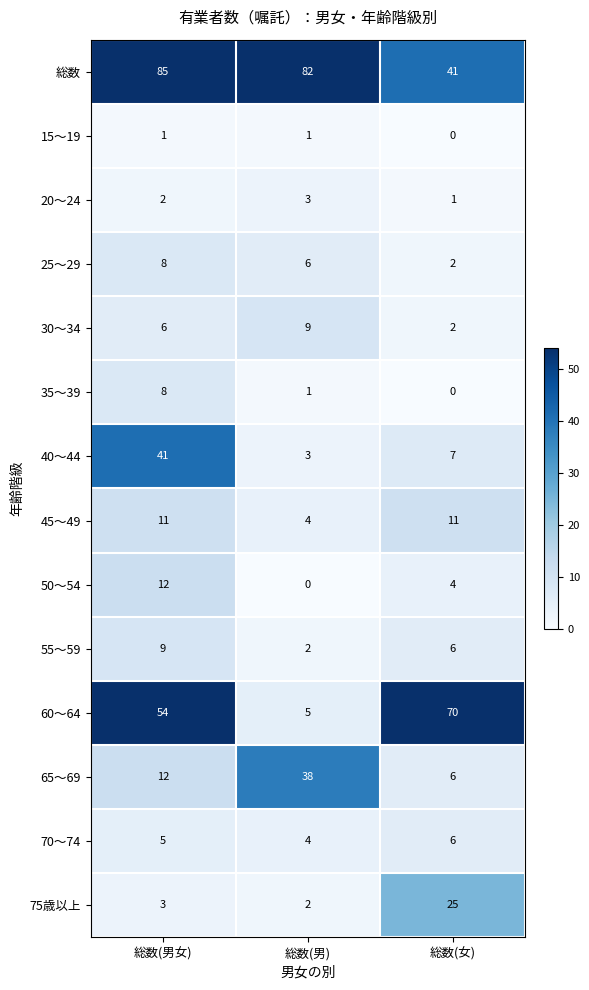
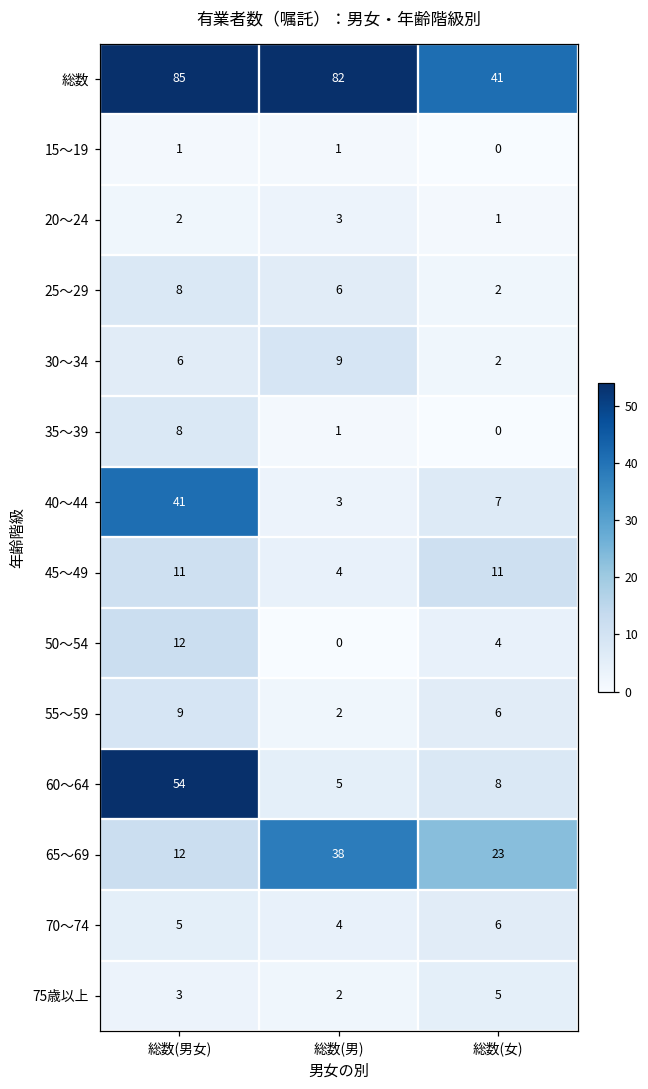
60～64, 総数(女): 70 -> 8
65～69, 総数(女): 6 -> 23
75歳以上, 総数(女): 25 -> 5
